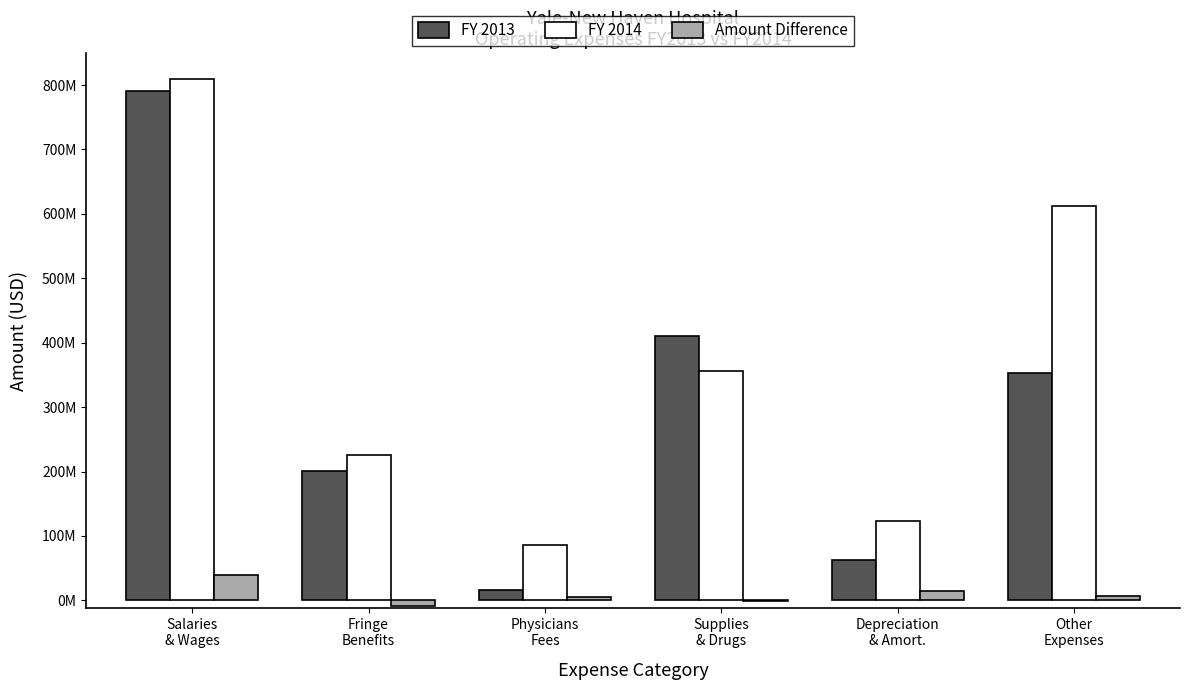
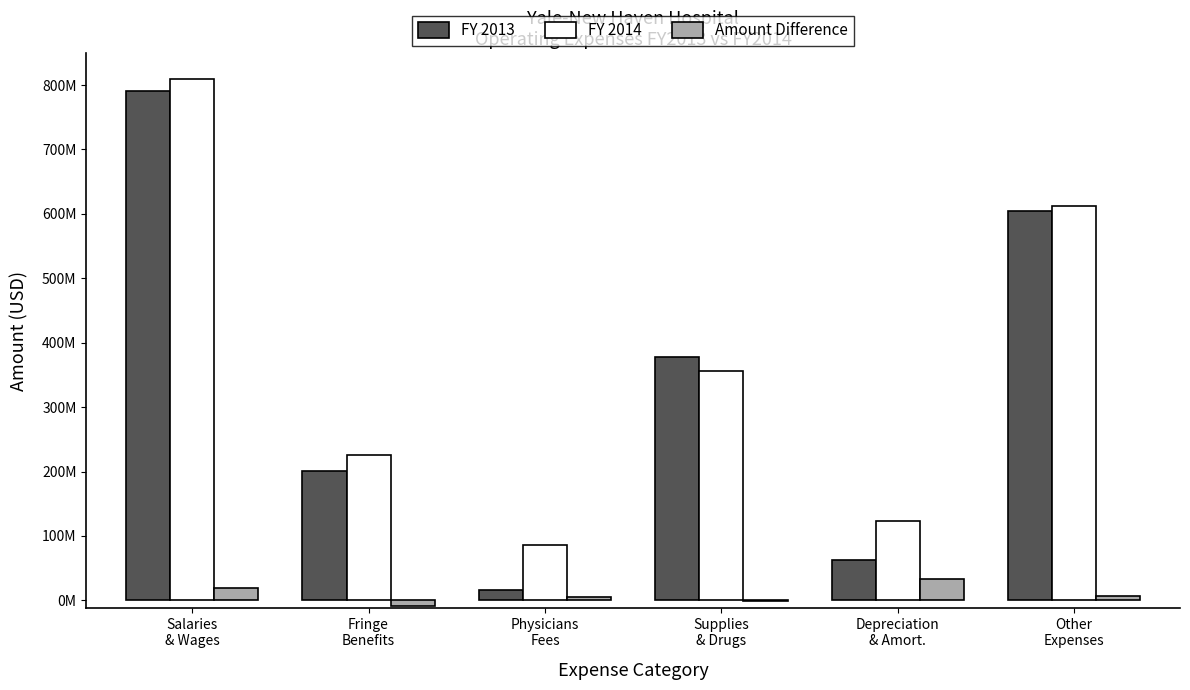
Amount Difference, Salaries & Wages: 40000000 -> 20000000
FY 2013, Supplies & Drugs: 410000000 -> 380000000
Amount Difference, Depreciation & Amort.: 10000000 -> 30000000
FY 2013, Other Expenses: 350000000 -> 600000000
